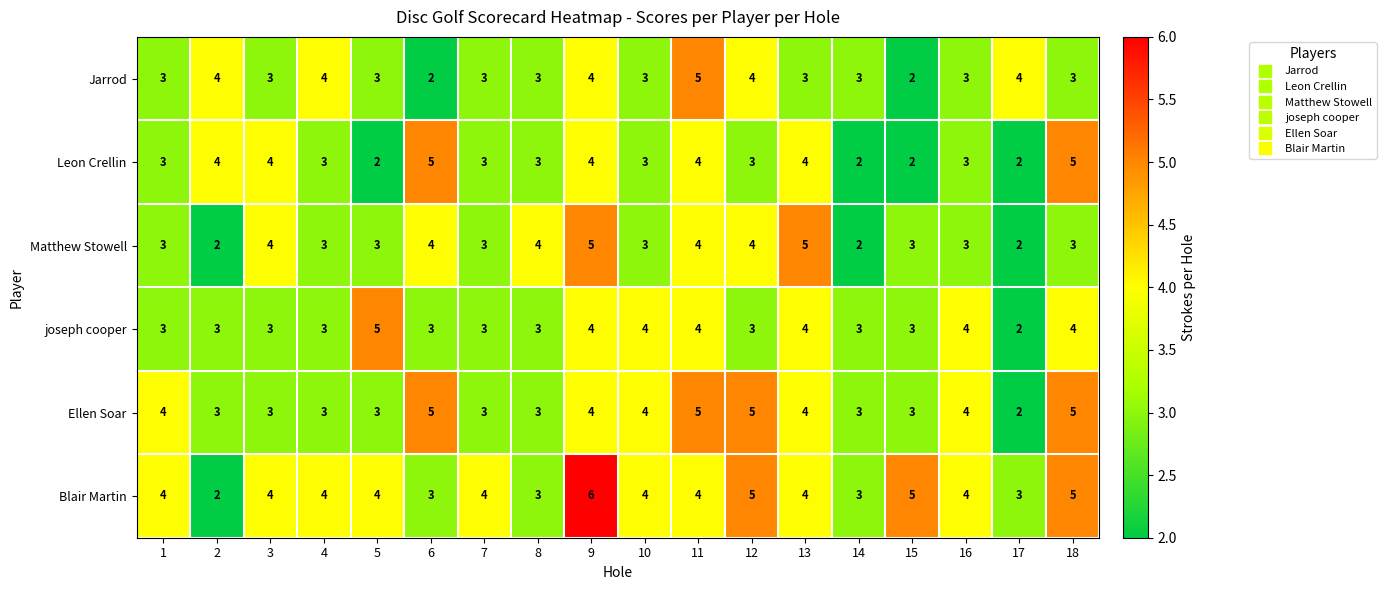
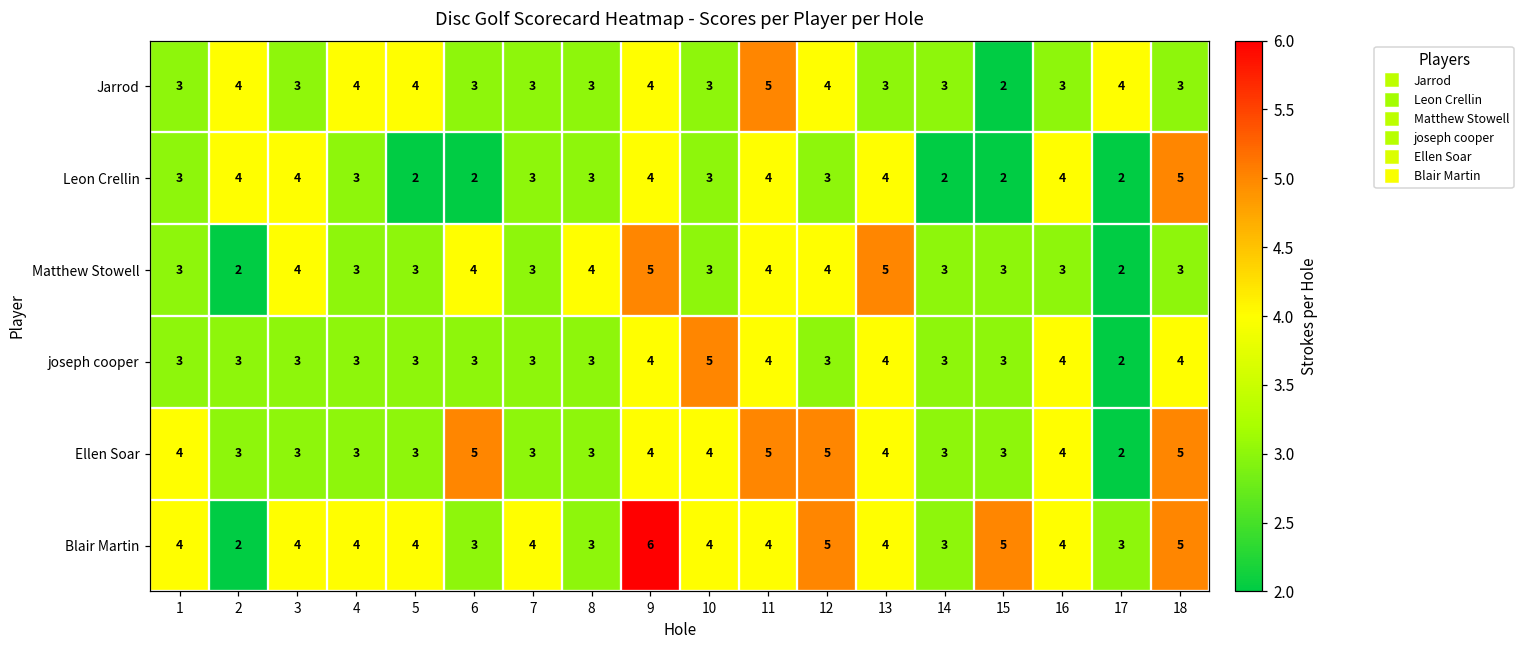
Jarrod, 5: 3 -> 4
Jarrod, 6: 2 -> 3
Leon Crellin, 6: 5 -> 2
Leon Crellin, 16: 3 -> 4
Matthew Stowell, 14: 2 -> 3
joseph cooper, 5: 5 -> 3
joseph cooper, 10: 4 -> 5
